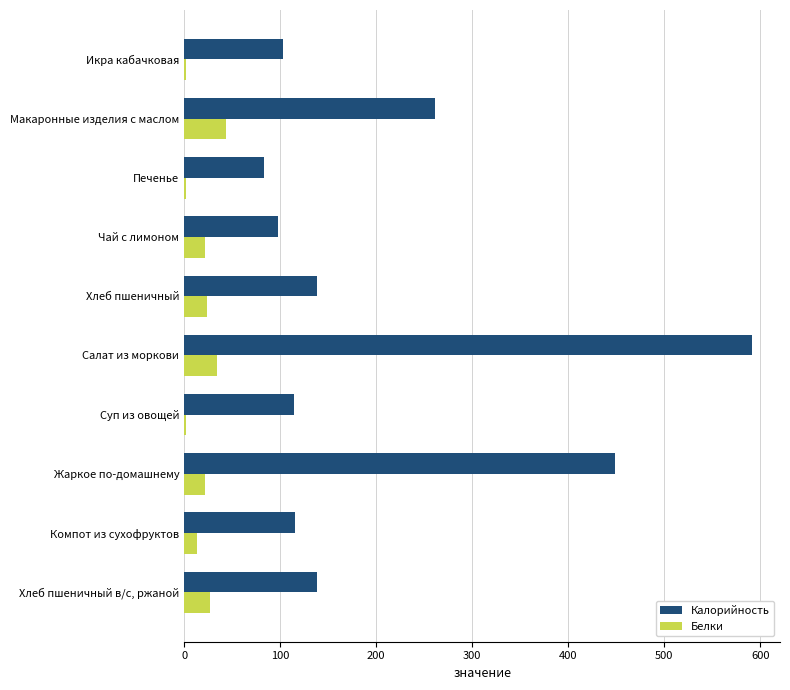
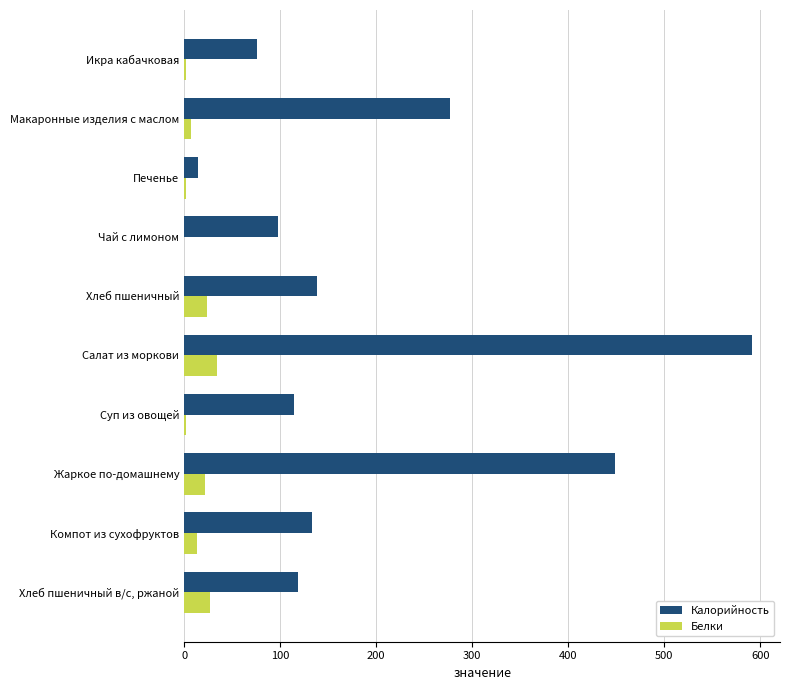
Калорийность, Икра кабачковая: 100 -> 80
Калорийность, Макаронные изделия с маслом: 260 -> 280
Белки, Макаронные изделия с маслом: 40 -> 10
Калорийность, Печенье: 80 -> 10
Белки, Чай с лимоном: 20 -> 0
Калорийность, Компот из сухофруктов: 120 -> 130
Калорийность, Хлеб пшеничный в/с, ржаной: 140 -> 120
